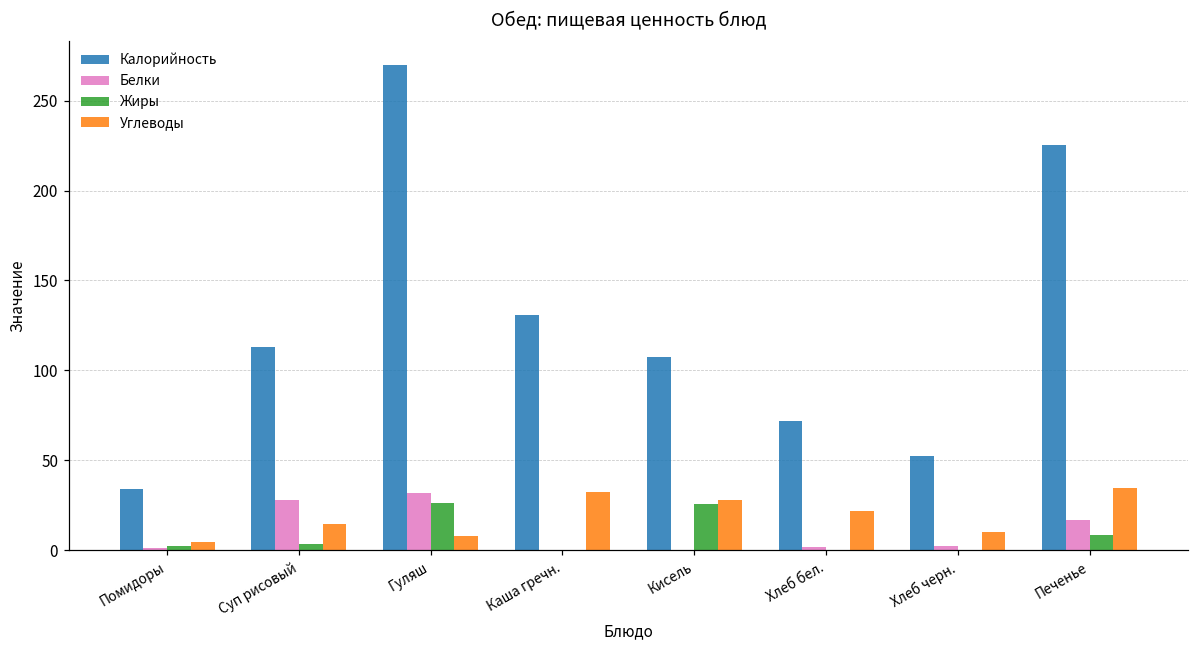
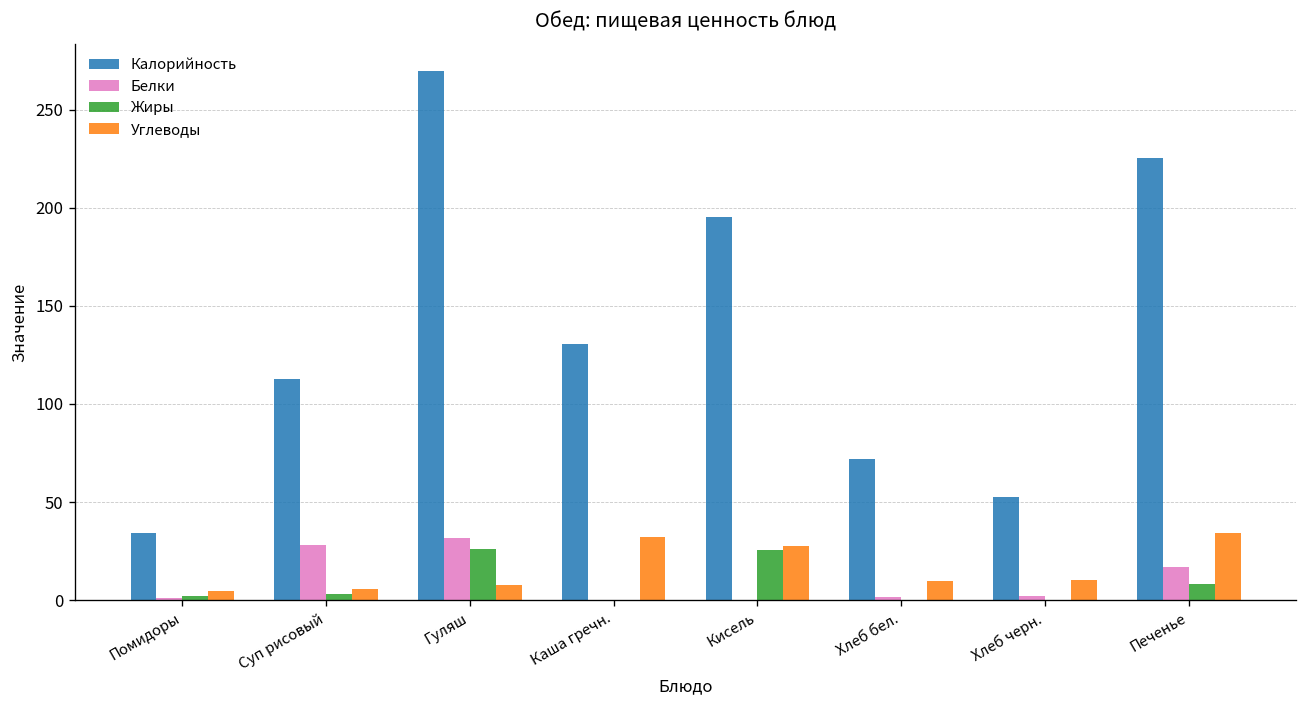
Углеводы, Суп рисовый: 15 -> 6
Калорийность, Кисель: 108 -> 195
Углеводы, Хлеб бел.: 22 -> 10
